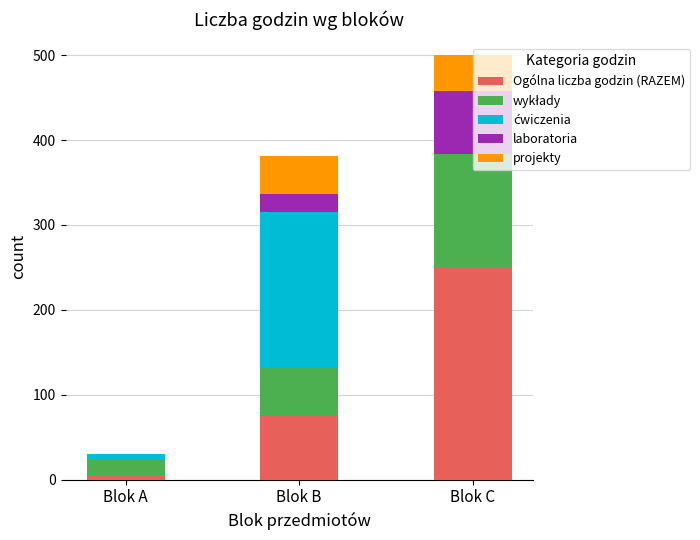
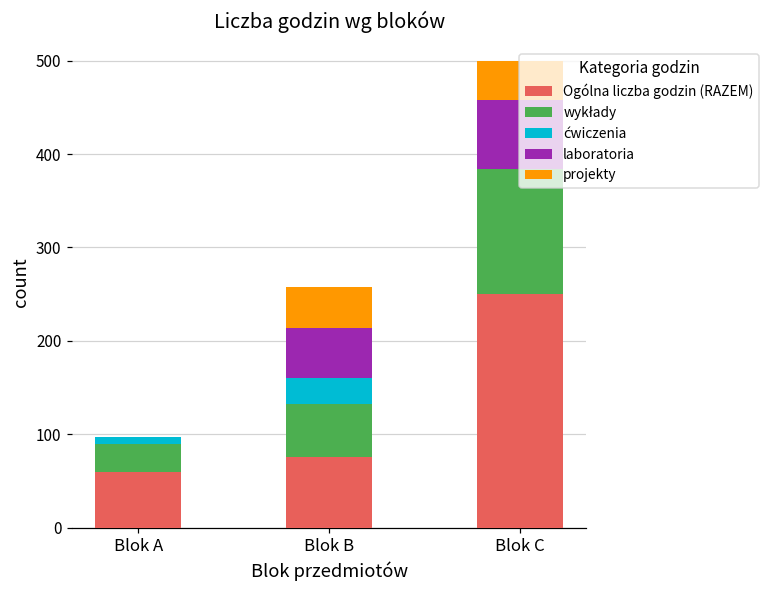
Ogólna liczba godzin (RAZEM), Blok A: 10 -> 60
wykłady, Blok A: 20 -> 30
ćwiczenia, Blok B: 180 -> 30
laboratoria, Blok B: 20 -> 50
